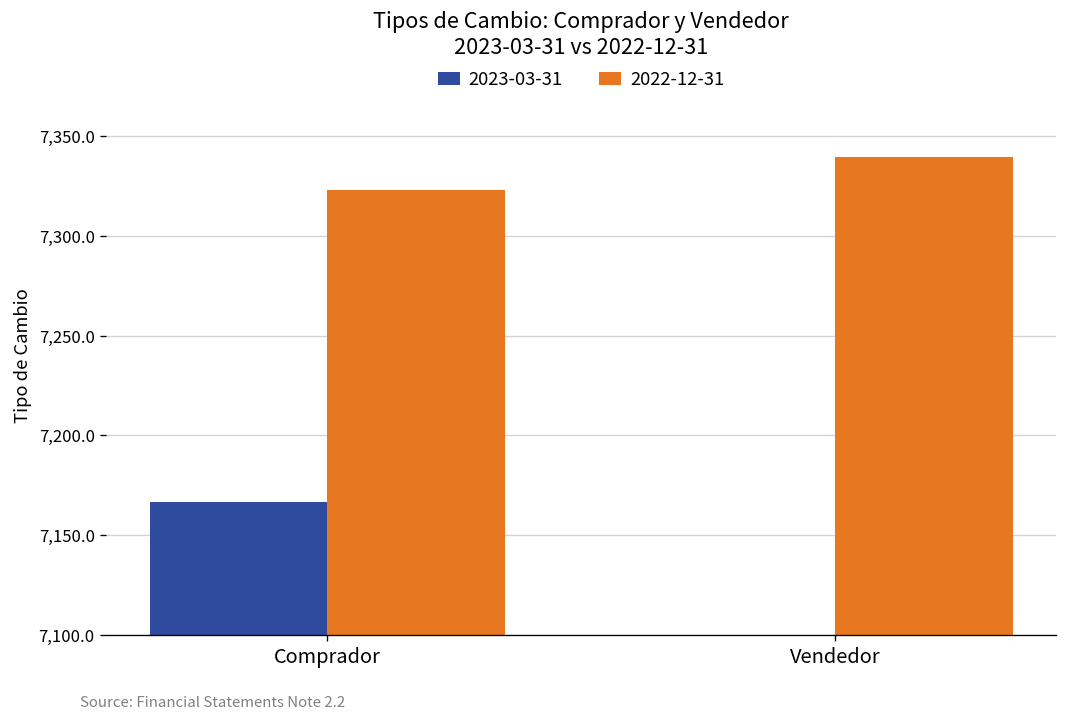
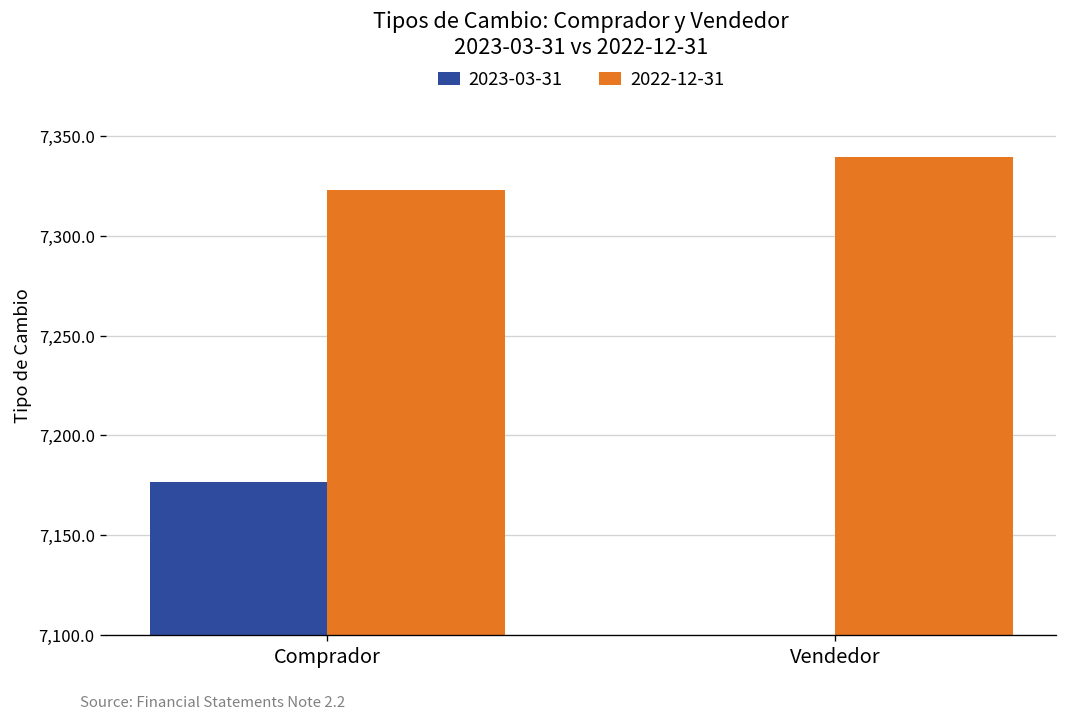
2023-03-31, Comprador: 7,166 -> 7,176
